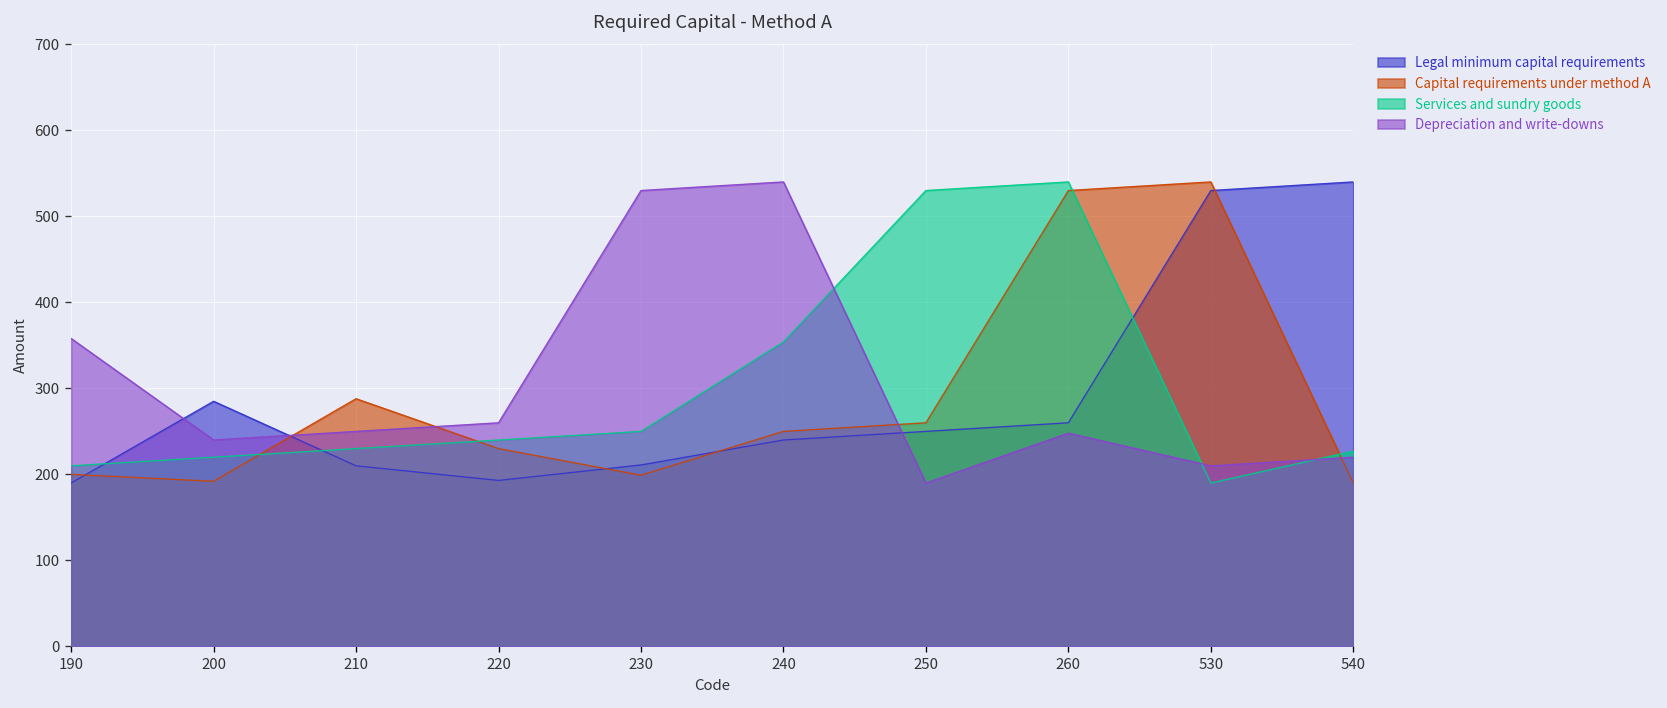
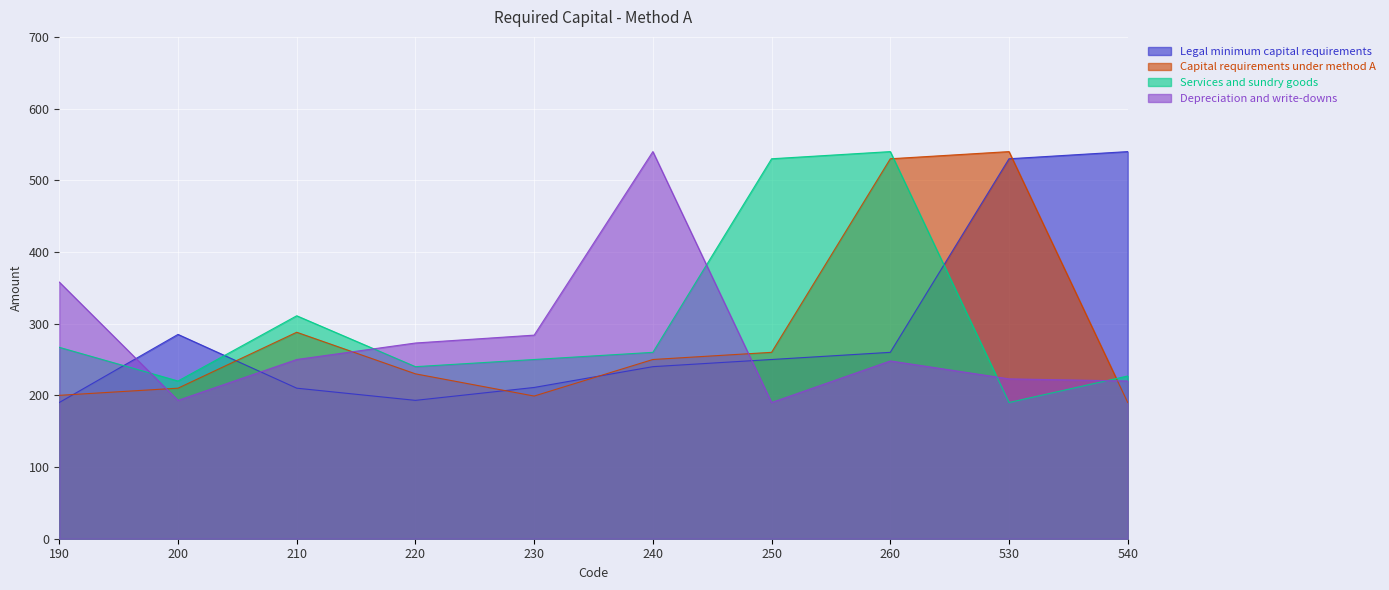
Services and sundry goods, 190: 210 -> 270
Capital requirements under method A, 200: 190 -> 210
Depreciation and write-downs, 200: 240 -> 190
Services and sundry goods, 210: 230 -> 310
Depreciation and write-downs, 220: 260 -> 270
Depreciation and write-downs, 230: 530 -> 280
Services and sundry goods, 240: 350 -> 260
Depreciation and write-downs, 530: 210 -> 220
